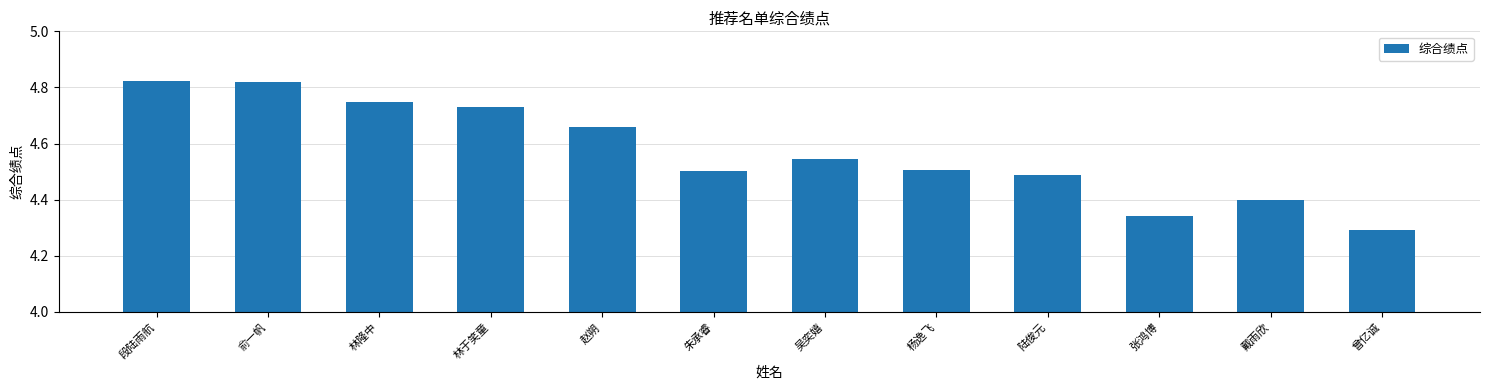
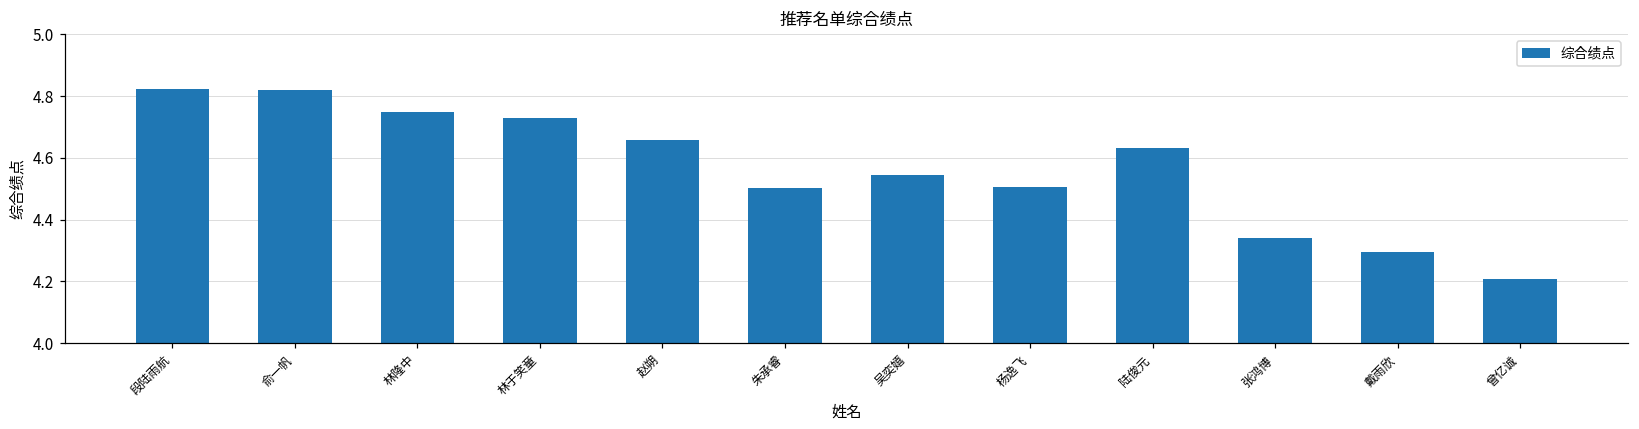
陆俊元: 4.49 -> 4.63
戴雨欣: 4.40 -> 4.30
曾亿诚: 4.29 -> 4.21
